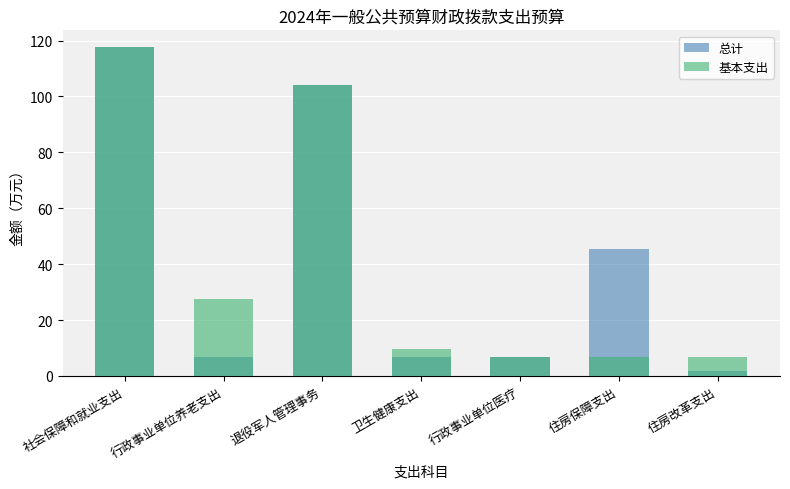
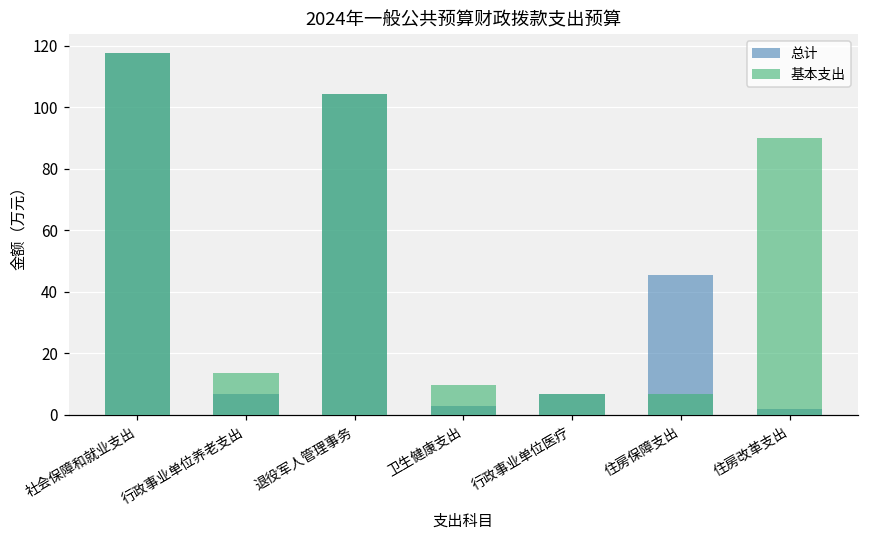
基本支出, 行政事业单位养老支出: 27 -> 13
总计, 卫生健康支出: 7 -> 3
基本支出, 住房改革支出: 7 -> 90
